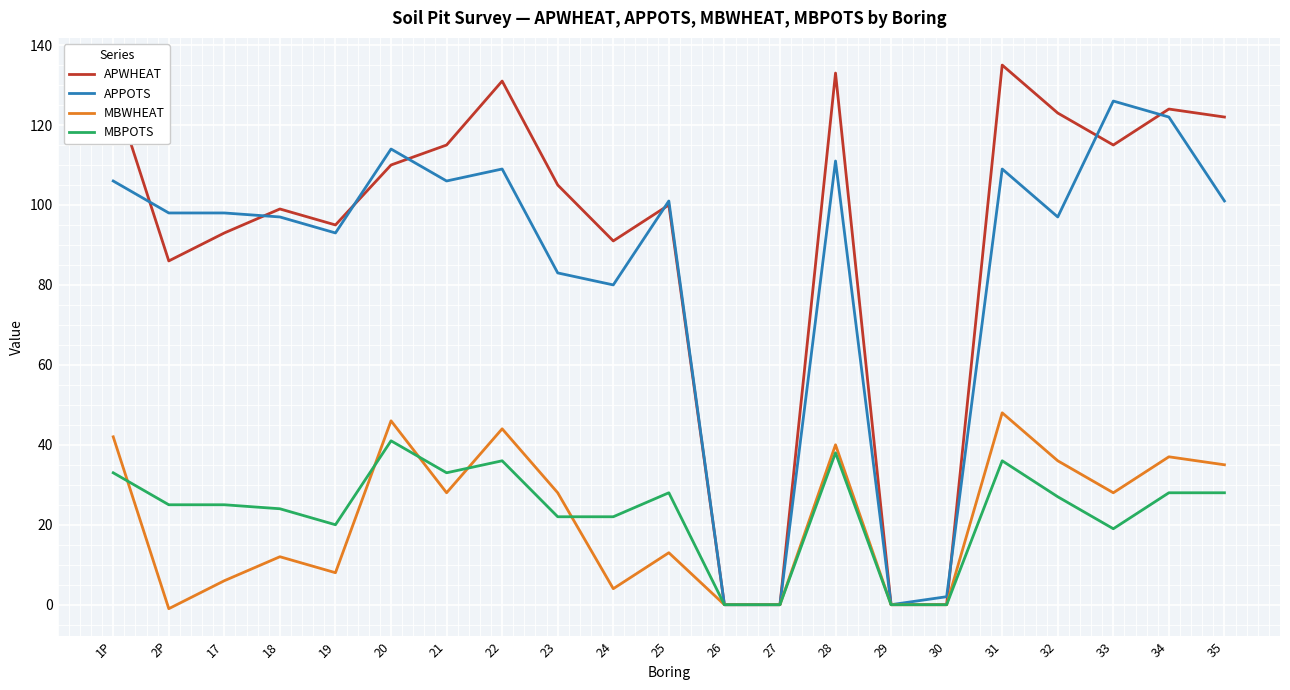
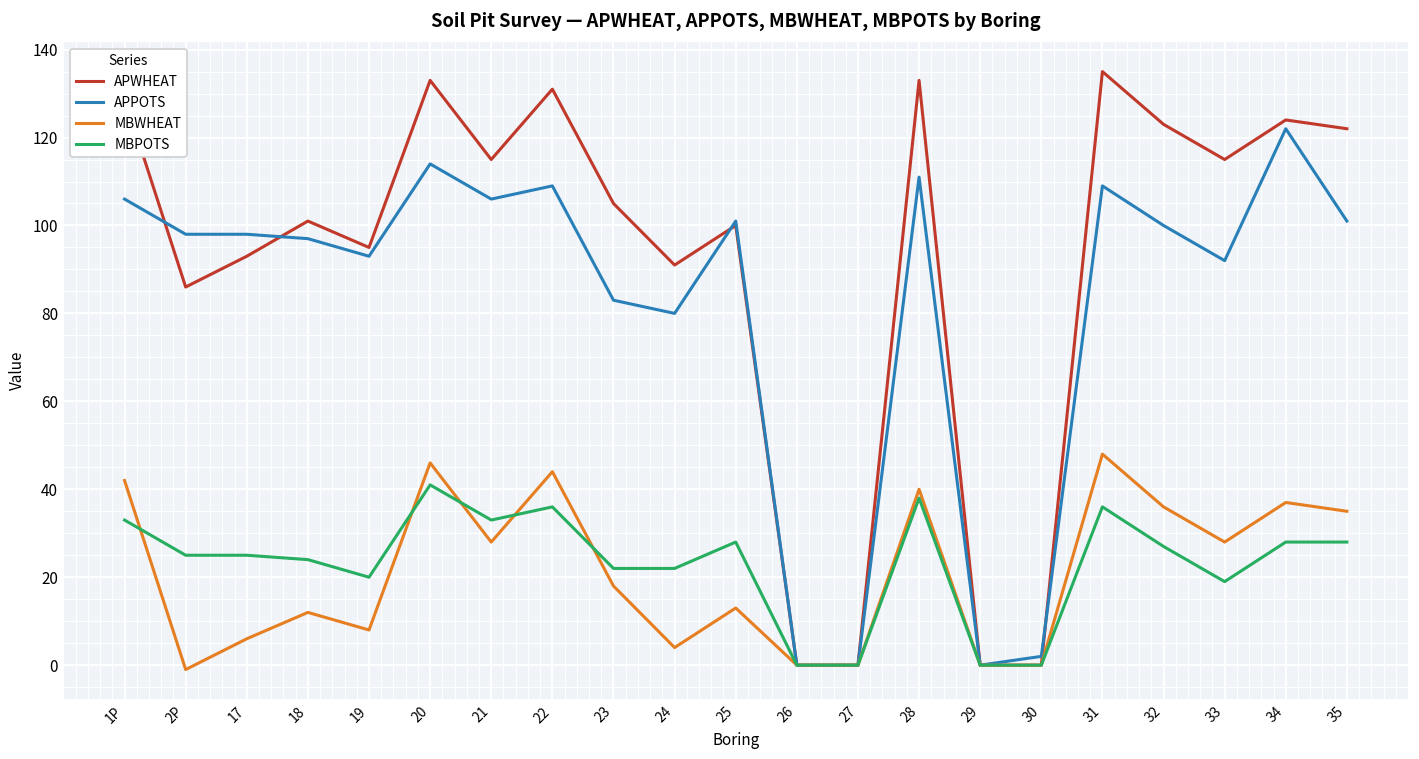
APWHEAT, 18: 99 -> 101
APWHEAT, 20: 110 -> 133
MBWHEAT, 23: 28 -> 18
APPOTS, 32: 97 -> 100
APPOTS, 33: 126 -> 92
